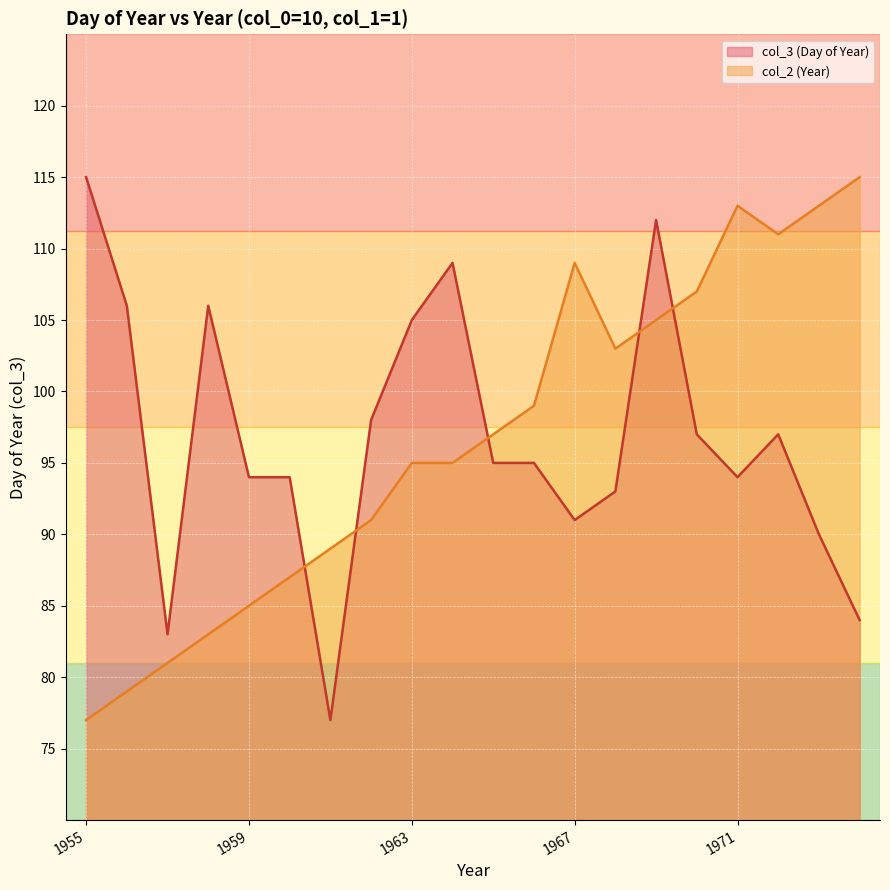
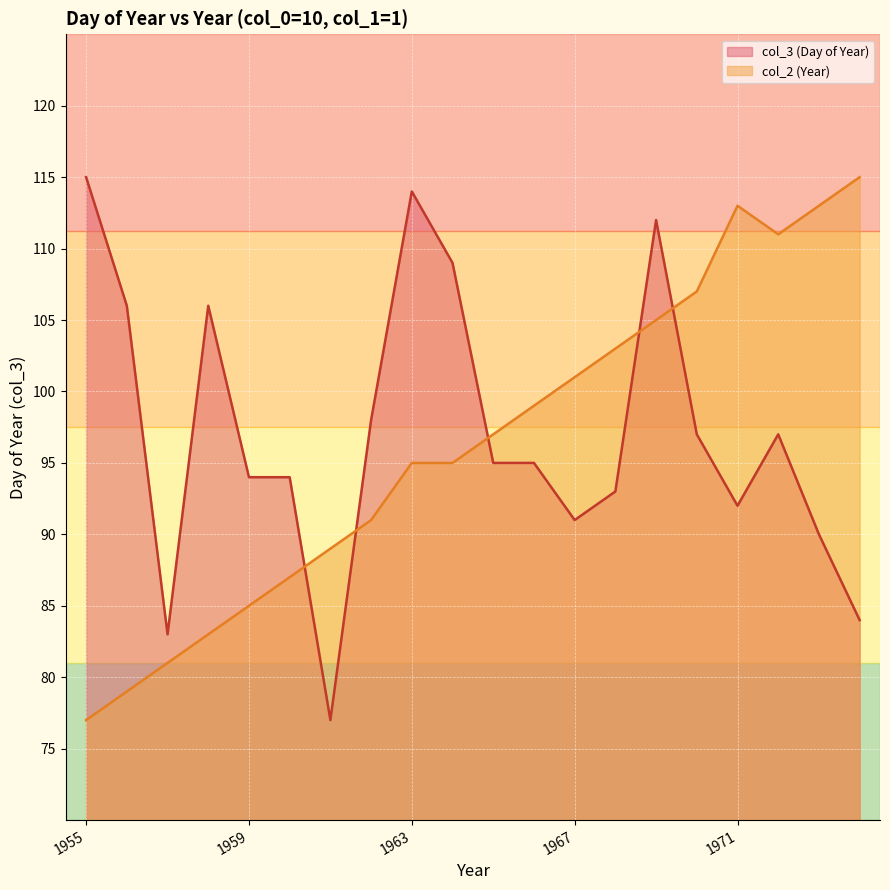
col_3 (Day of Year), 1963: 105 -> 114
col_2 (Year), 1967: 109.0 -> 101.0
col_3 (Day of Year), 1971: 94 -> 92
